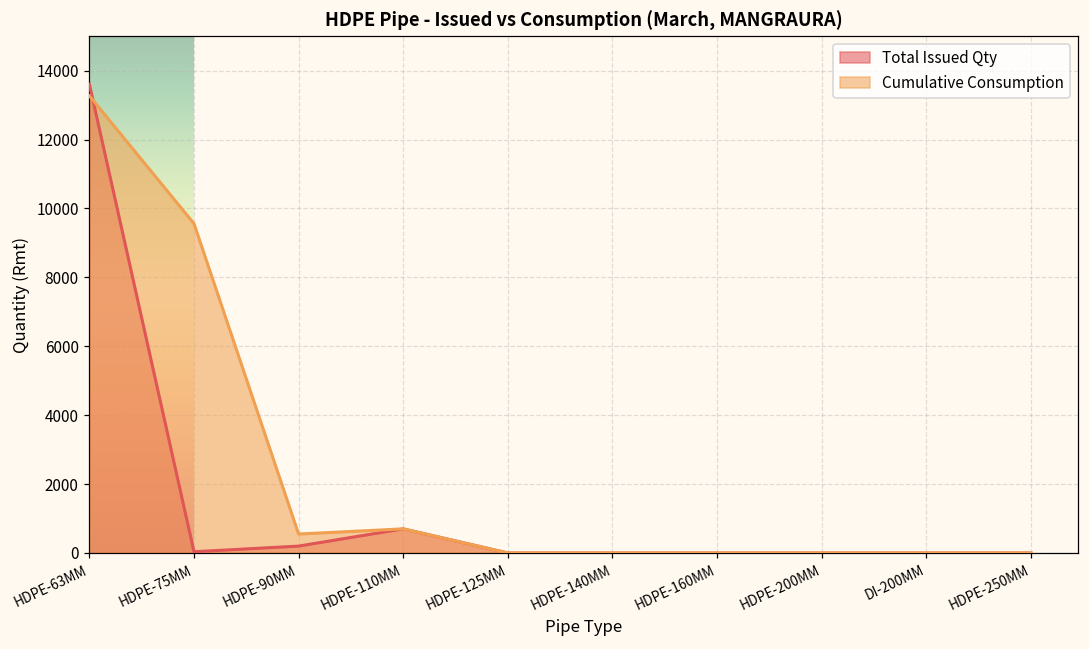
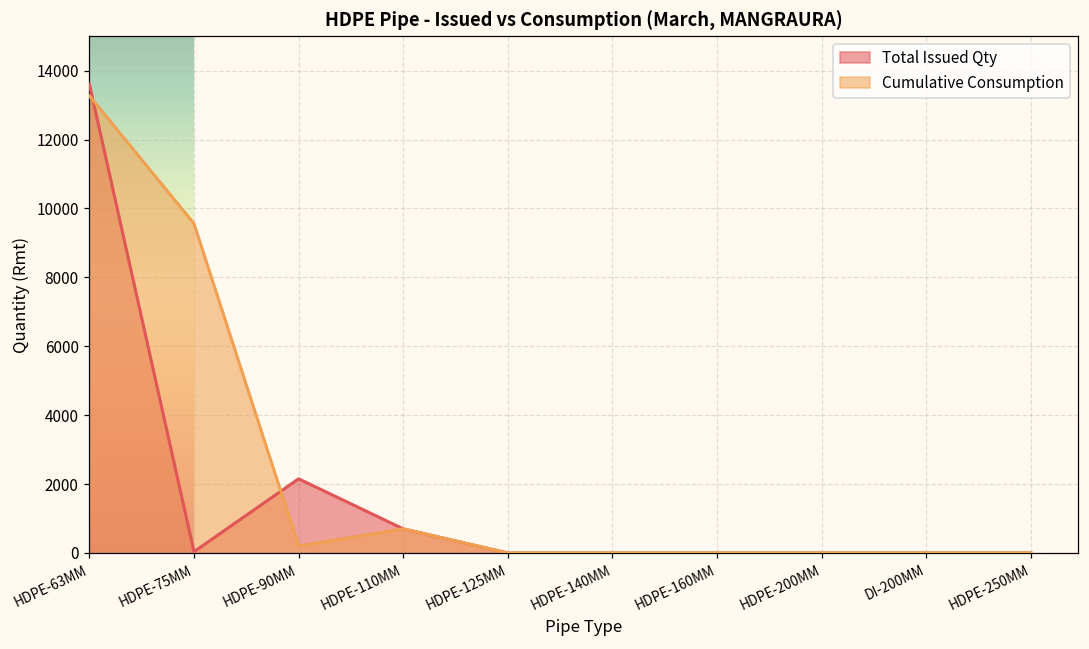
Total Issued Qty, HDPE-90MM: 200 -> 2200
Cumulative Consumption, HDPE-90MM: 500 -> 200
